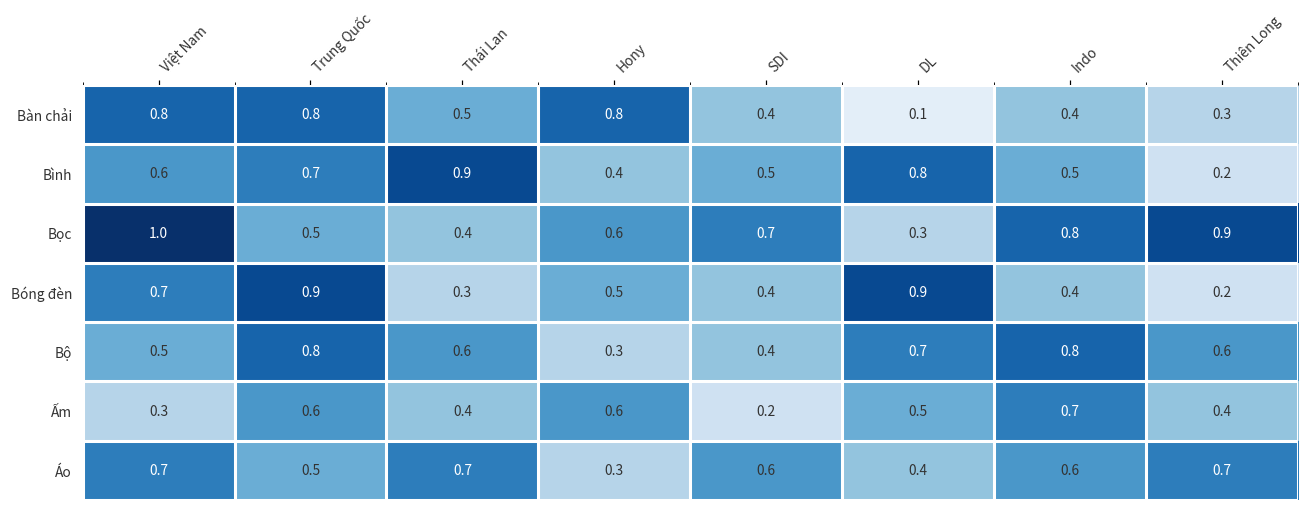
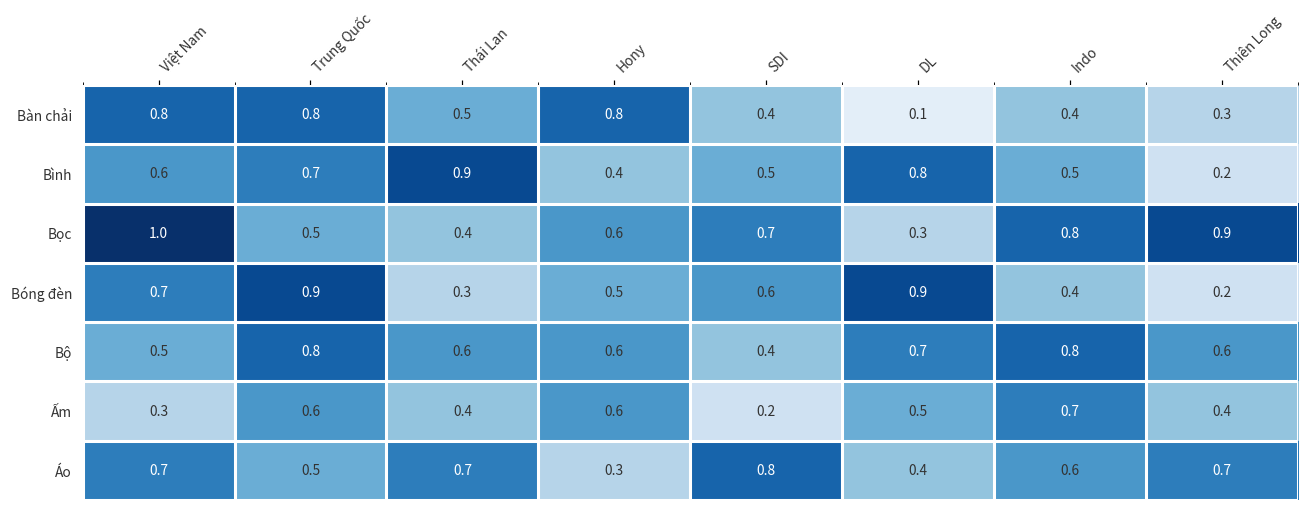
Bóng đèn, SDI: 0.4 -> 0.6
Bộ, Hony: 0.3 -> 0.6
Áo, SDI: 0.6 -> 0.8
